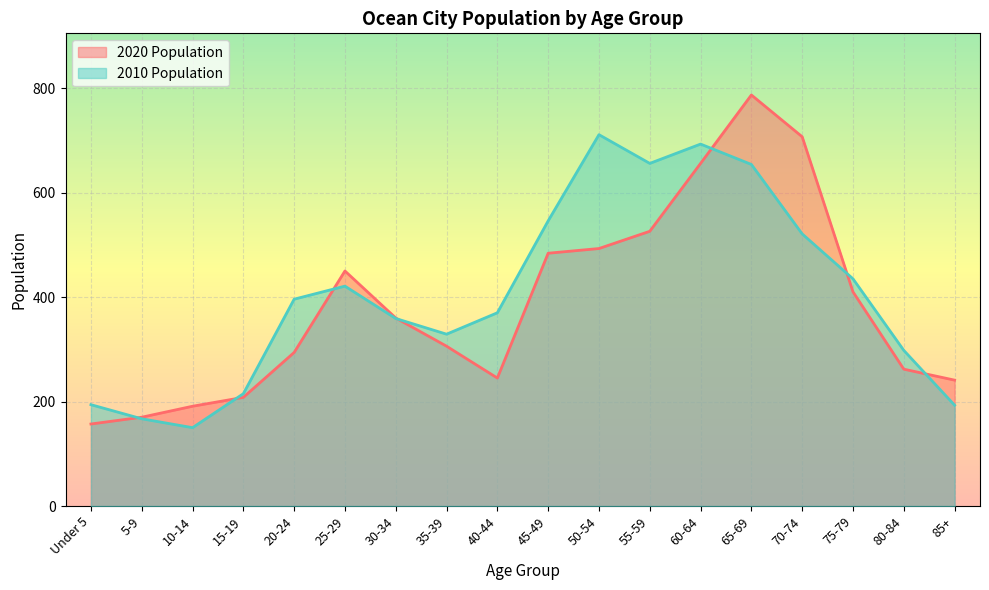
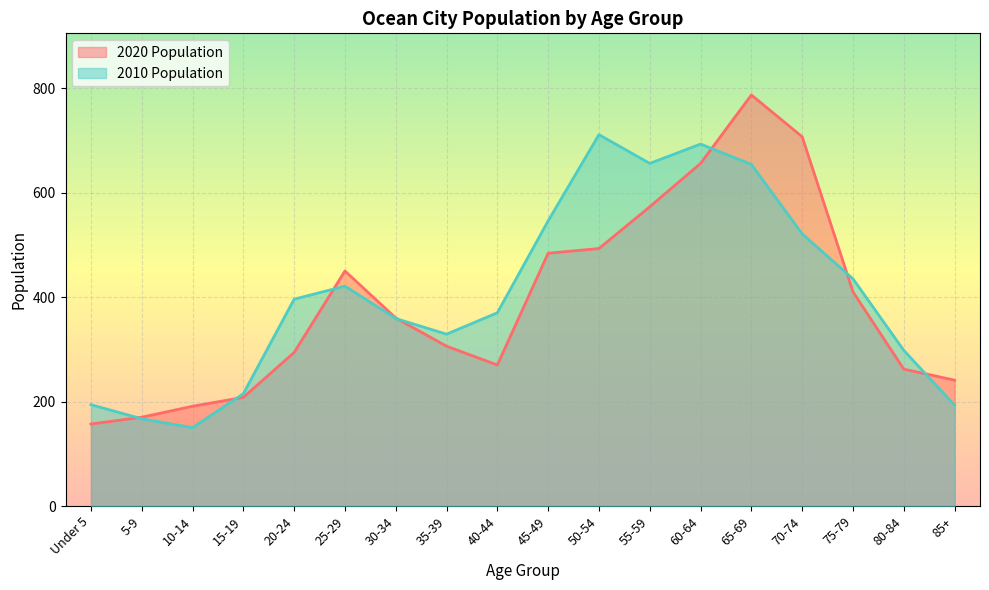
2020 Population, 40-44: 250 -> 270
2020 Population, 55-59: 530 -> 570
